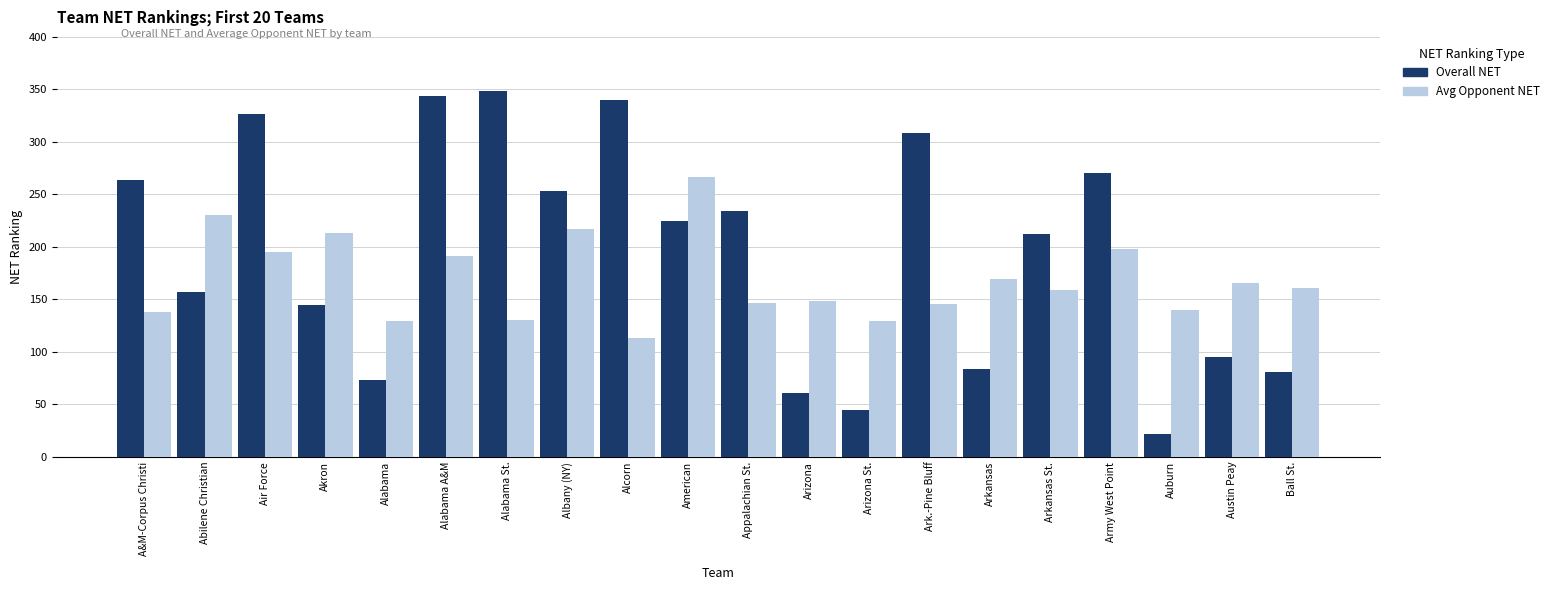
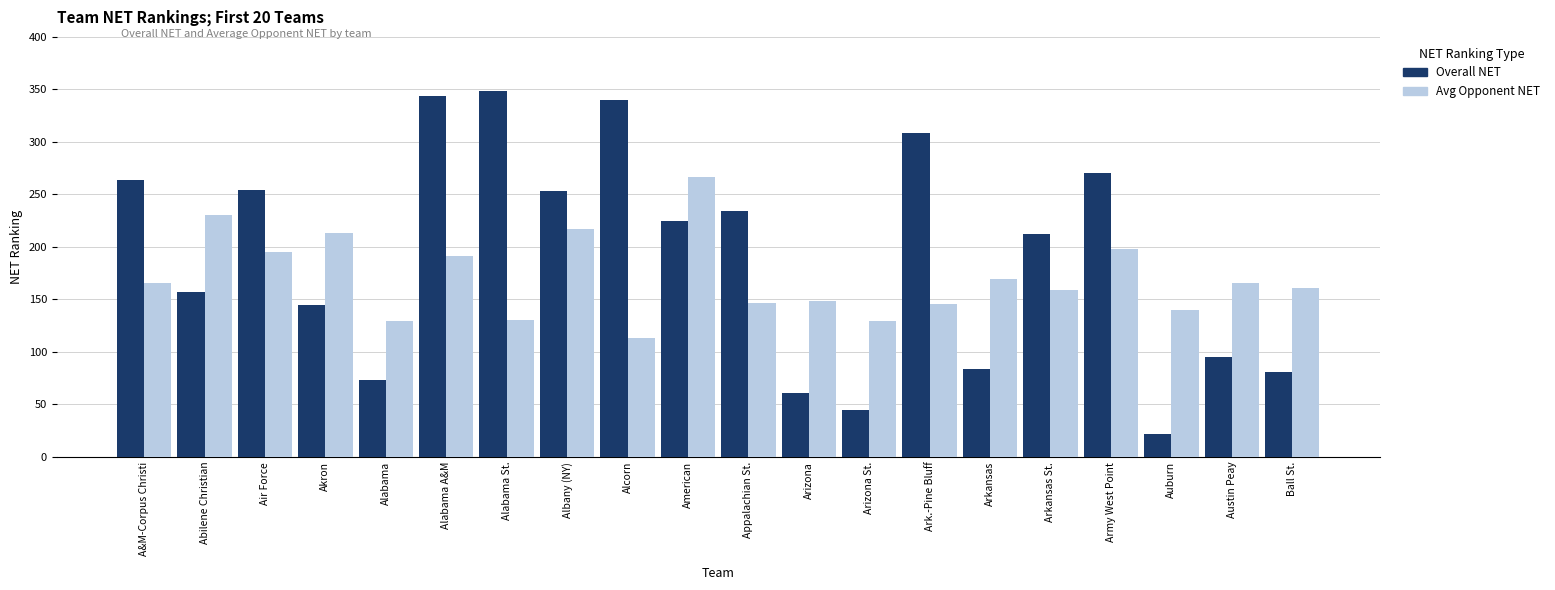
Avg Opponent NET, A&M-Corpus Christi: 138 -> 166
Overall NET, Air Force: 327 -> 254
